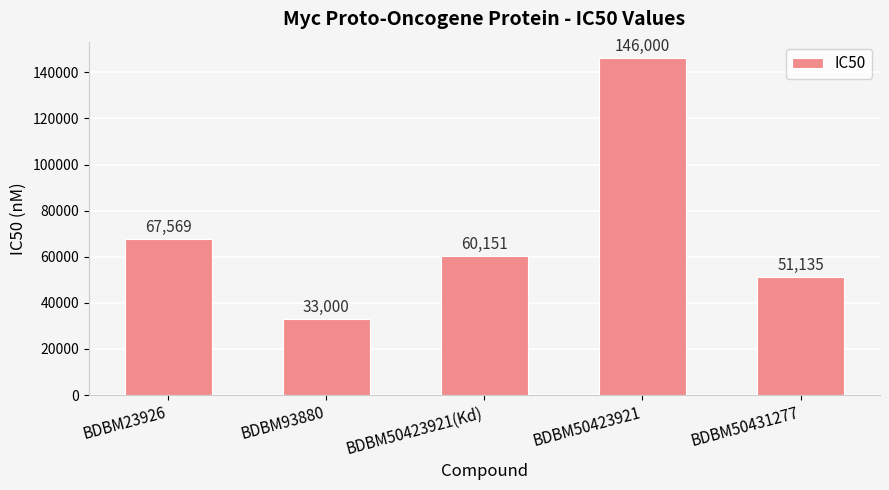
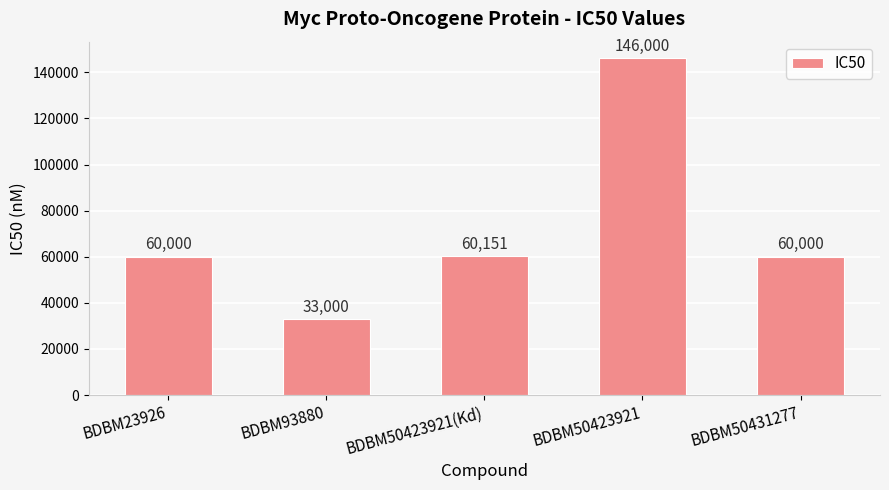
BDBM23926: 67,569 -> 60,000
BDBM50431277: 51,135 -> 60,000
